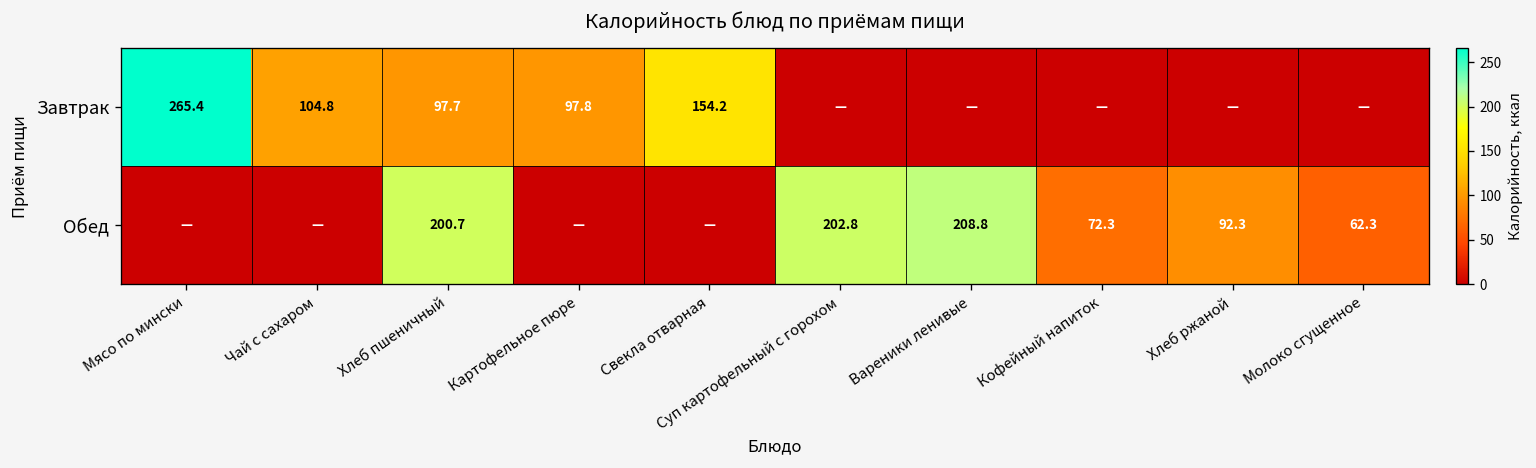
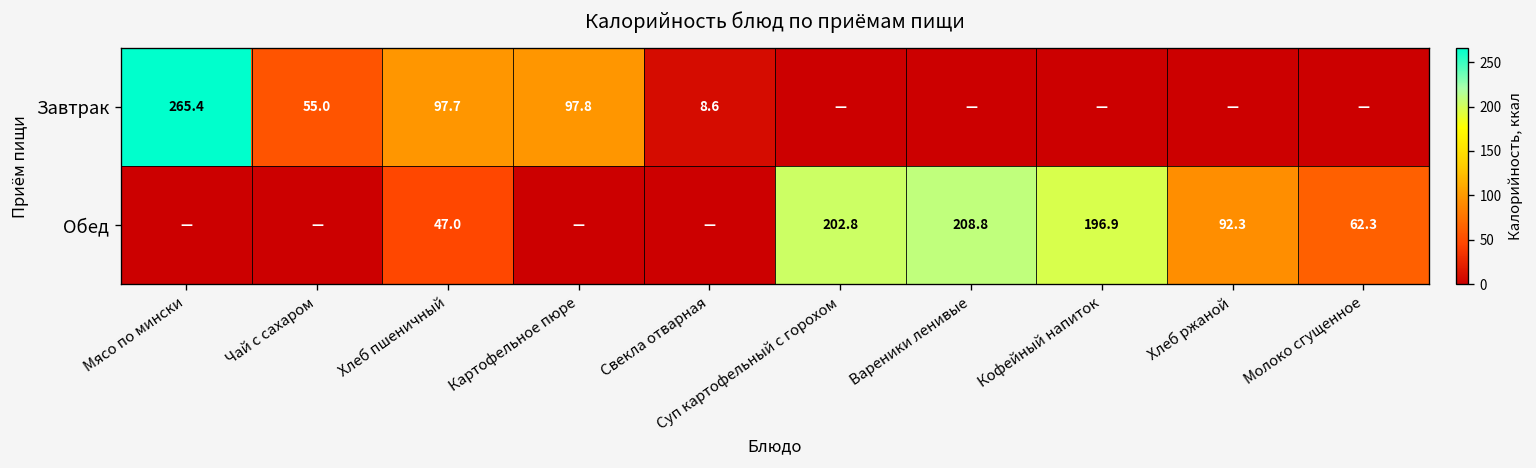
Завтрак, Чай с сахаром: 104.8 -> 55.0
Завтрак, Свекла отварная: 154.2 -> 8.6
Обед, Хлеб пшеничный: 200.7 -> 47.0
Обед, Кофейный напиток: 72.3 -> 196.9
